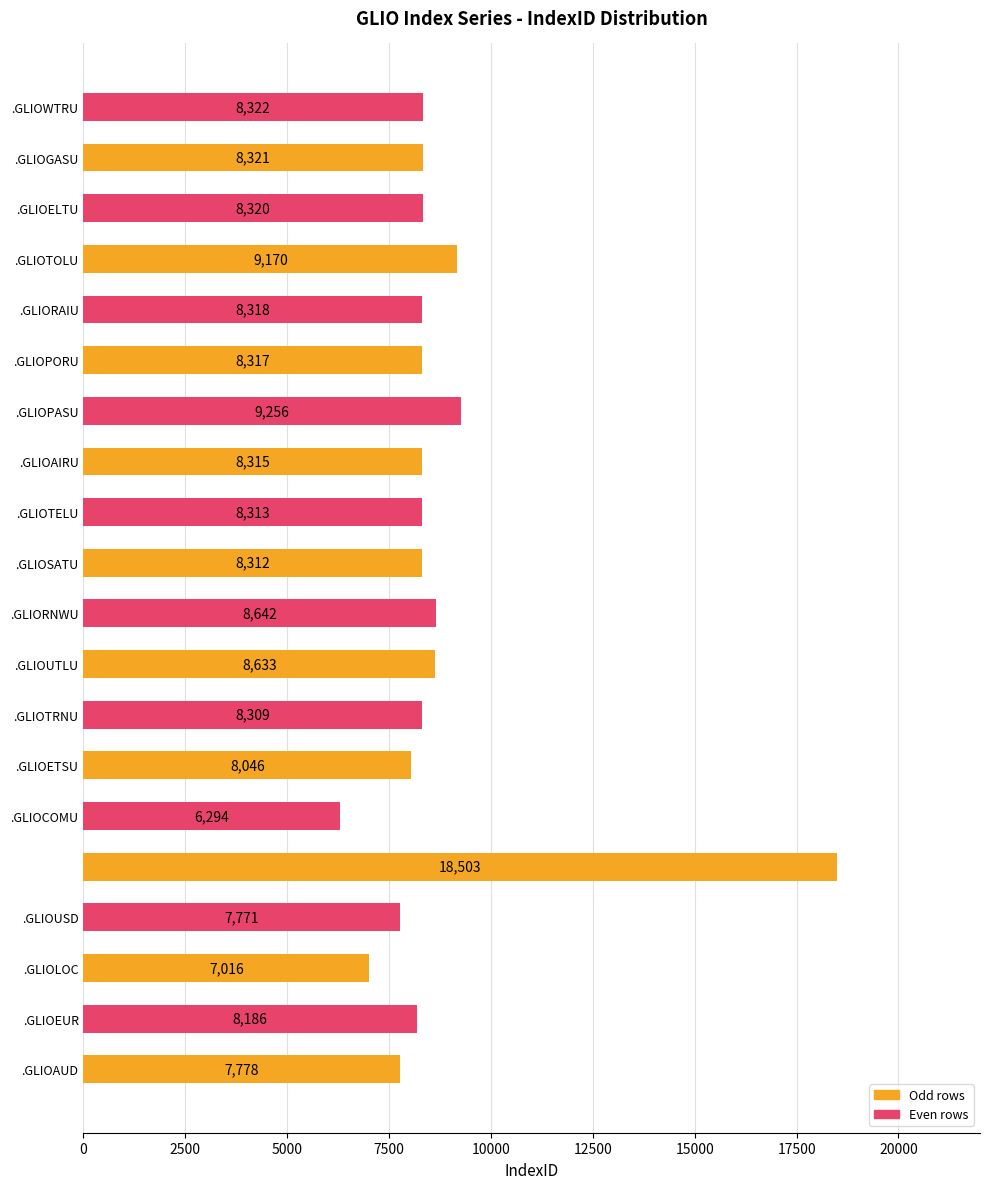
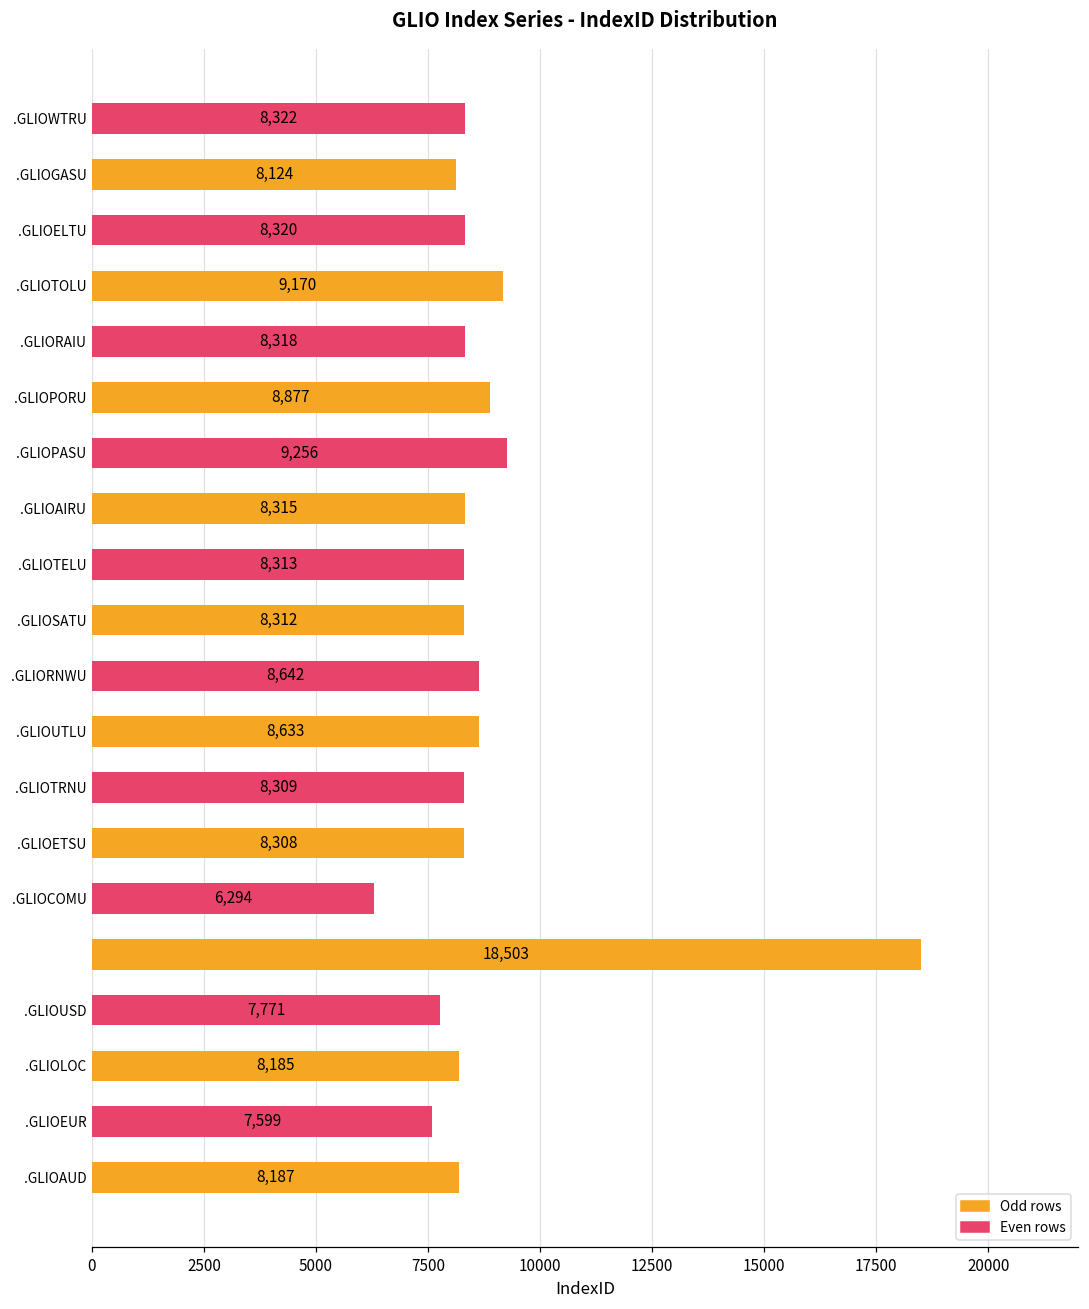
.GLIOGASU: 8,321 -> 8,124
.GLIOPORU: 8,317 -> 8,877
.GLIOETSU: 8,046 -> 8,308
.GLIOLOC: 7,016 -> 8,185
.GLIOEUR: 8,186 -> 7,599
.GLIOAUD: 7,778 -> 8,187
